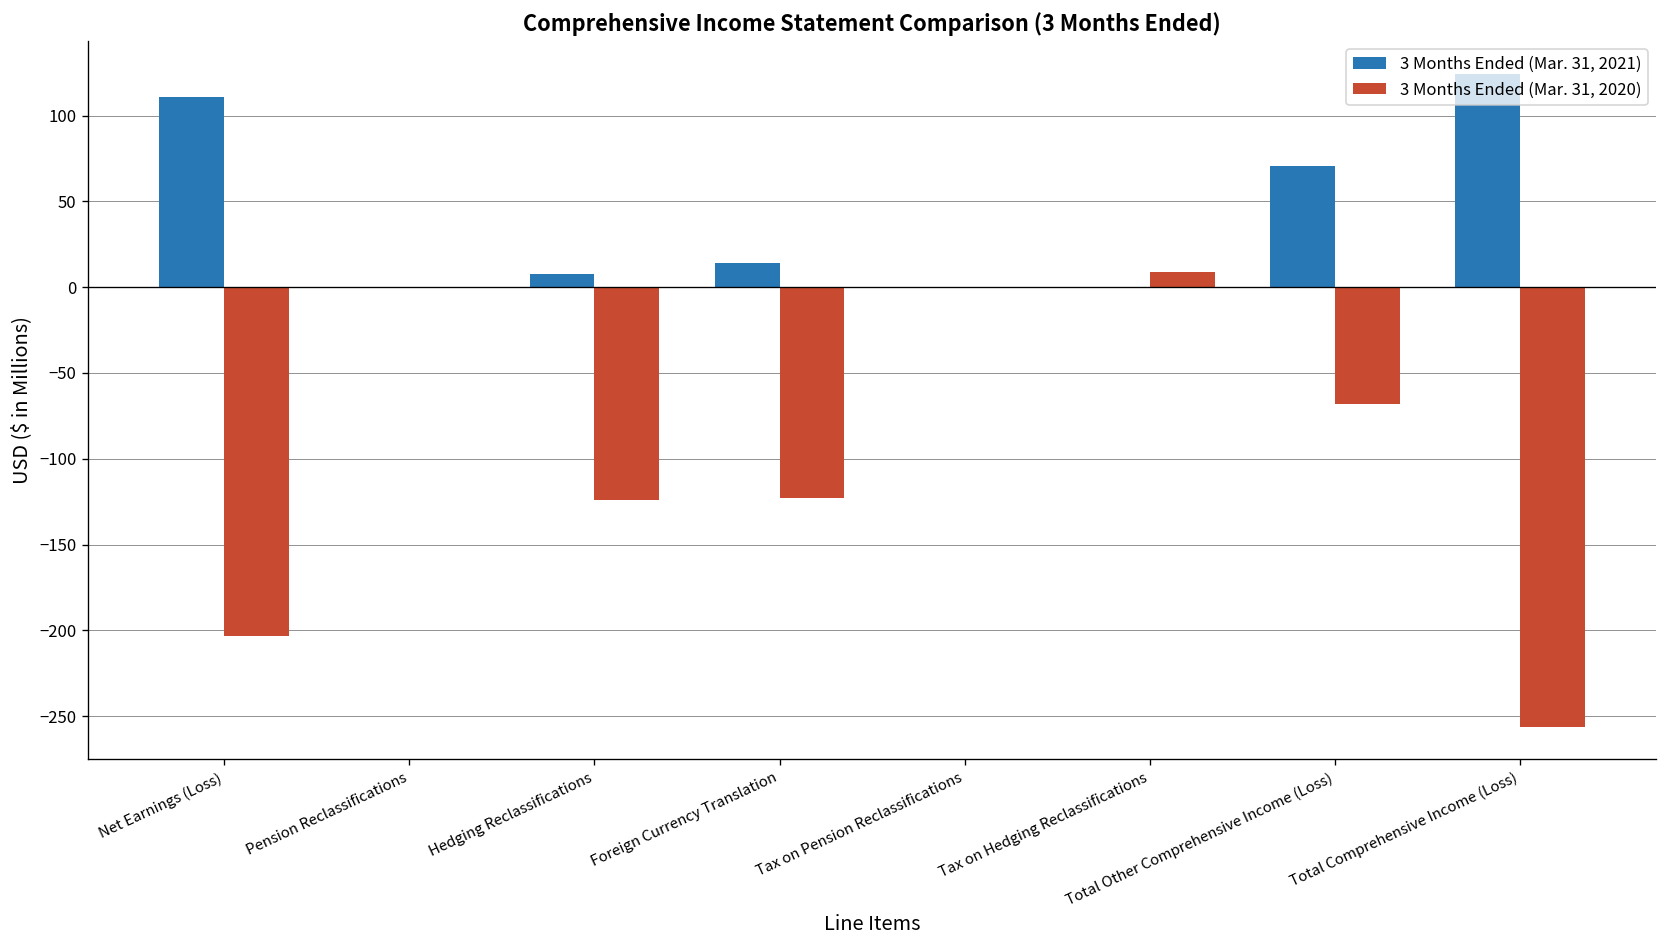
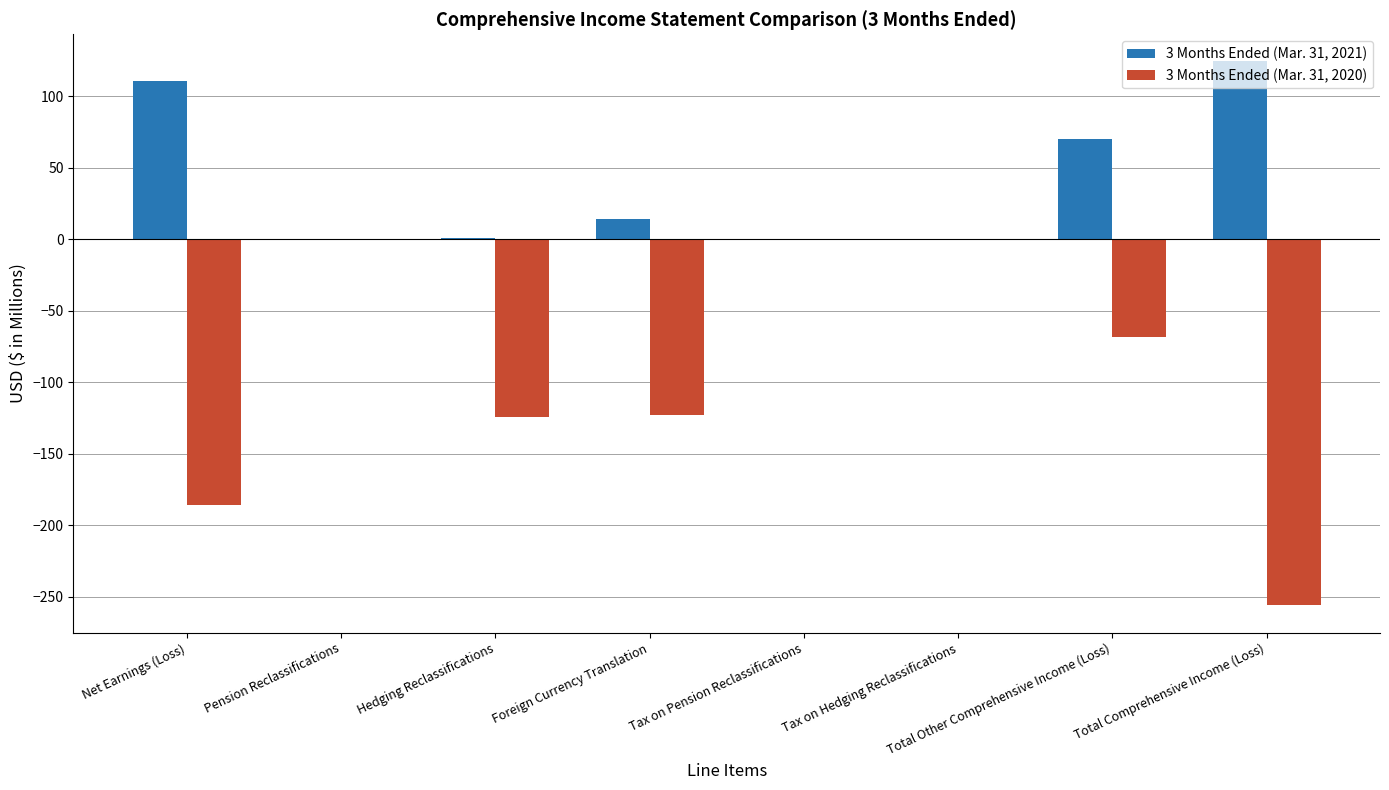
3 Months Ended (Mar. 31, 2020), Net Earnings (Loss): -203 -> -186
3 Months Ended (Mar. 31, 2021), Hedging Reclassifications: 8 -> 1
3 Months Ended (Mar. 31, 2020), Tax on Hedging Reclassifications: 9 -> 0
